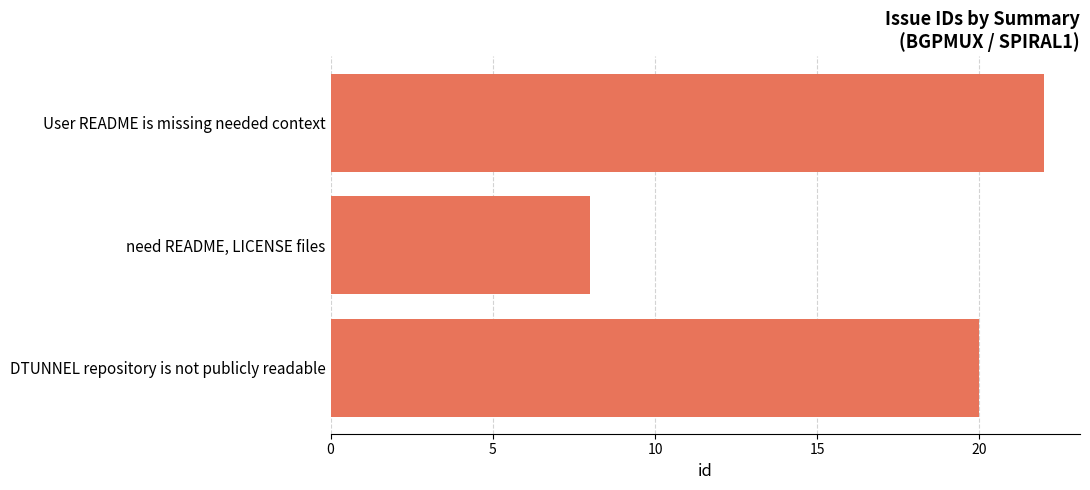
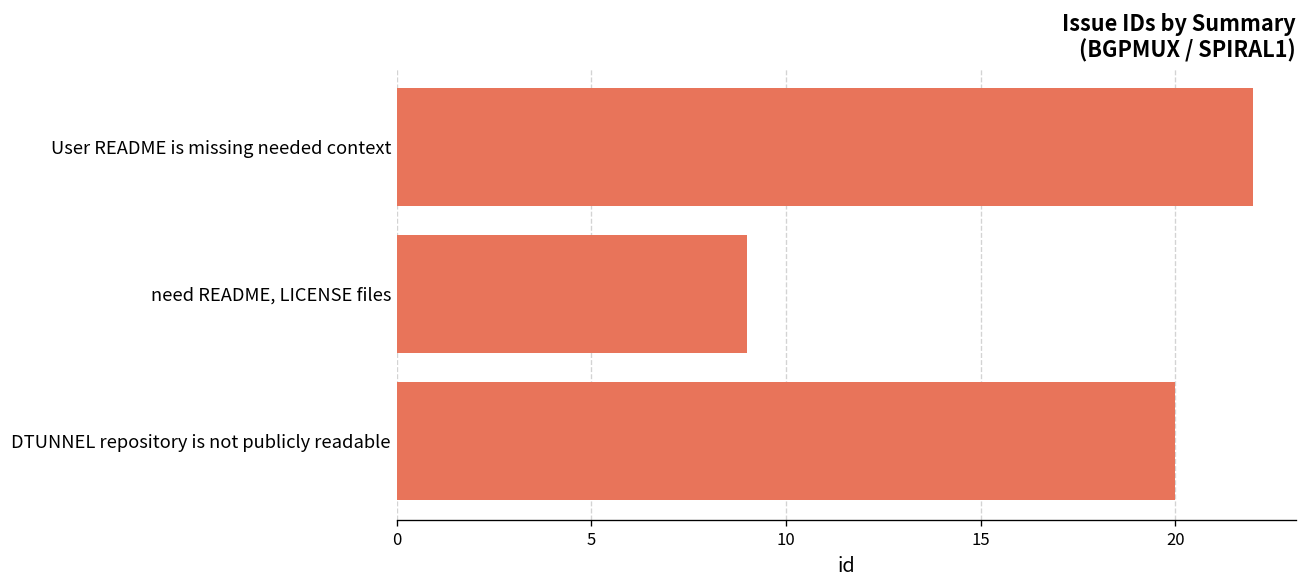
need README, LICENSE files: 8 -> 9
